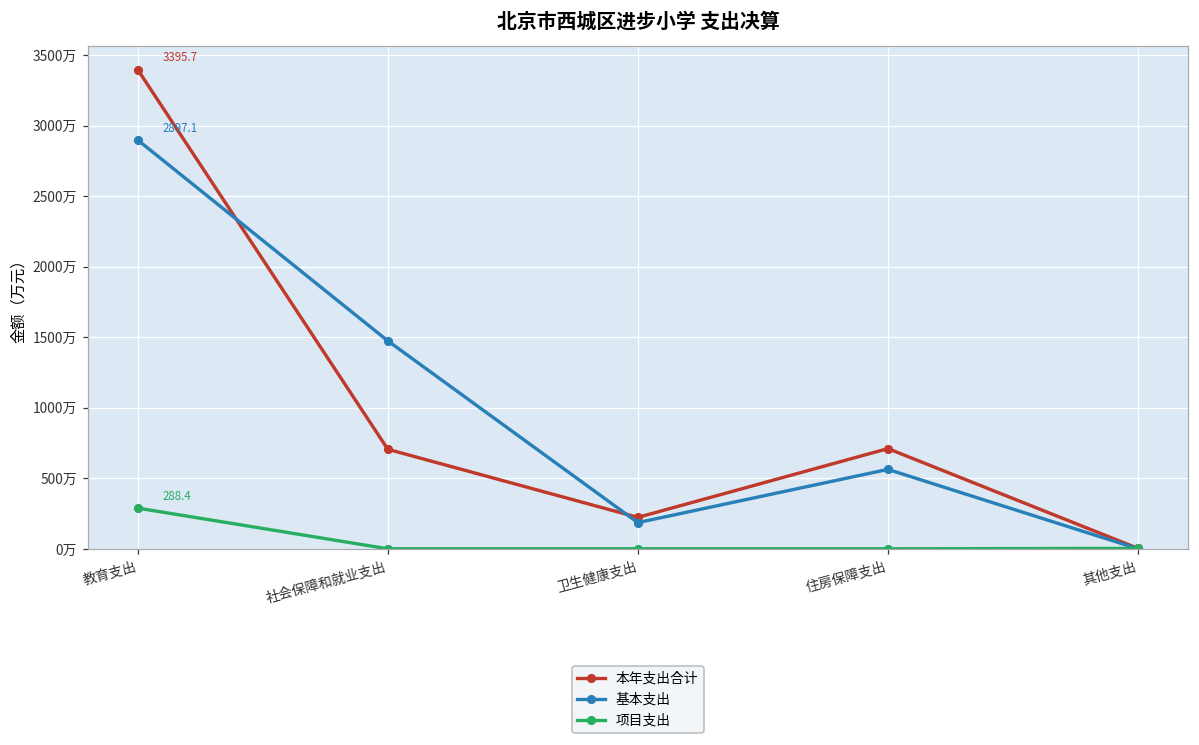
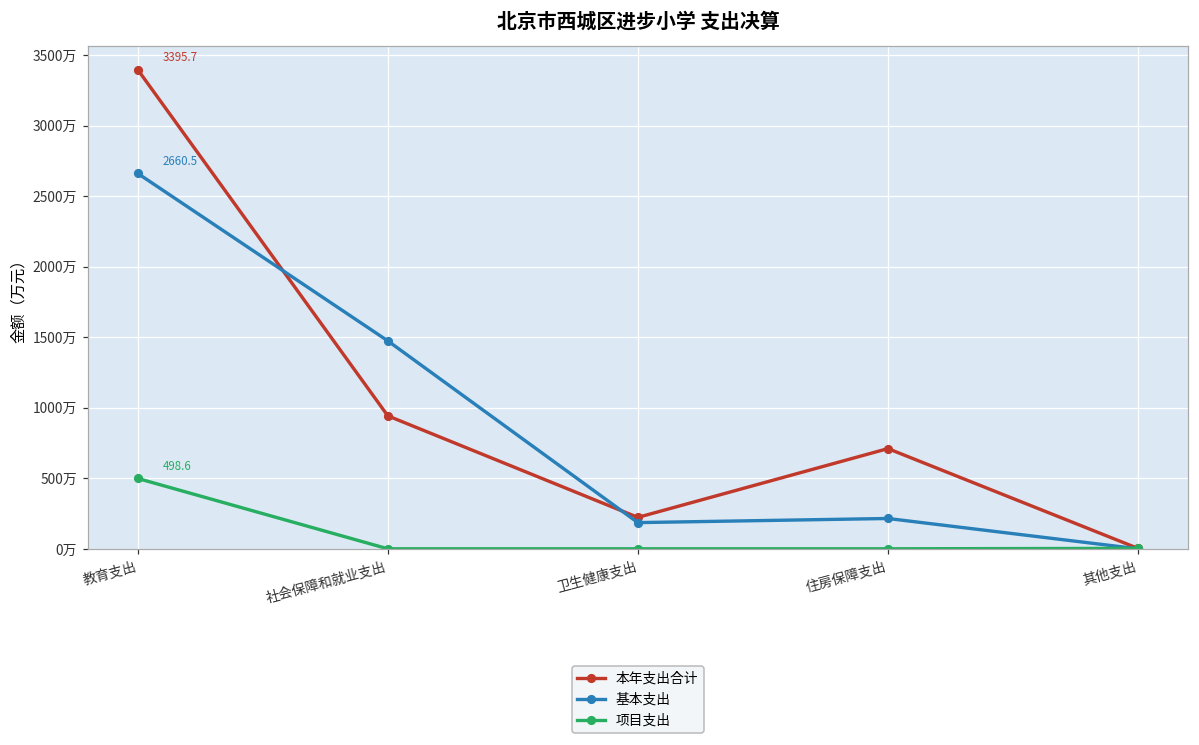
基本支出, 教育支出: 2897.1 -> 2660.5
项目支出, 教育支出: 288.4 -> 498.6
本年支出合计, 社会保障和就业支出: 710万 -> 940万
基本支出, 住房保障支出: 560万 -> 210万
